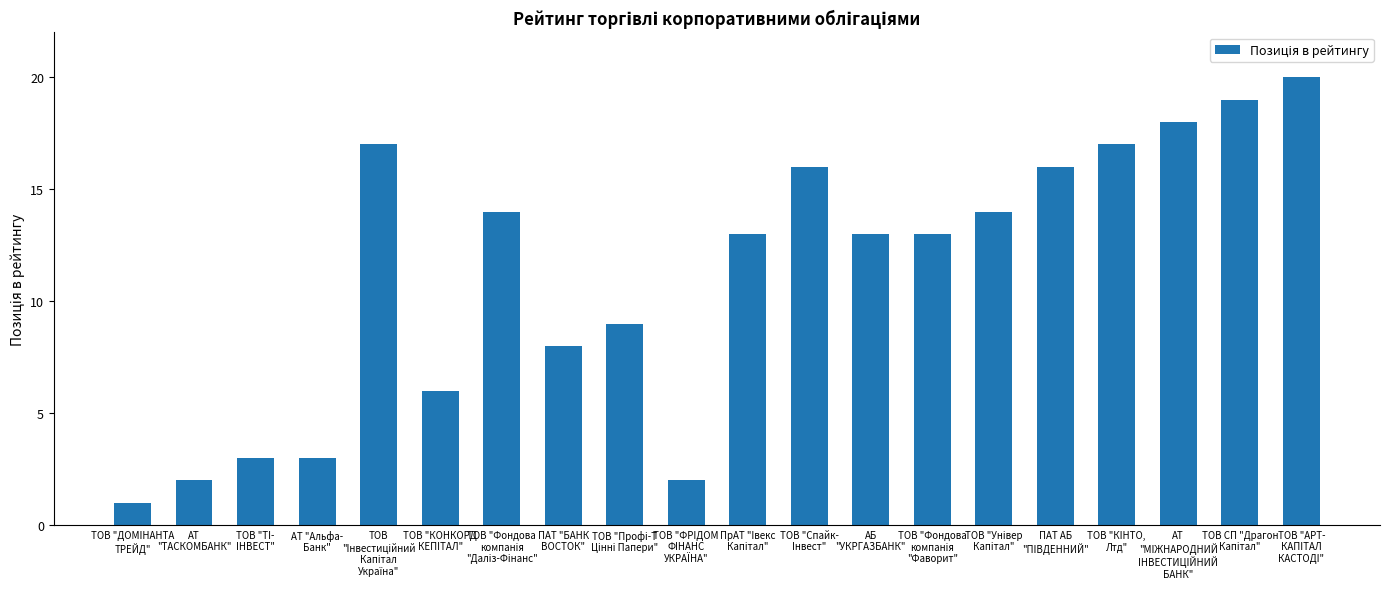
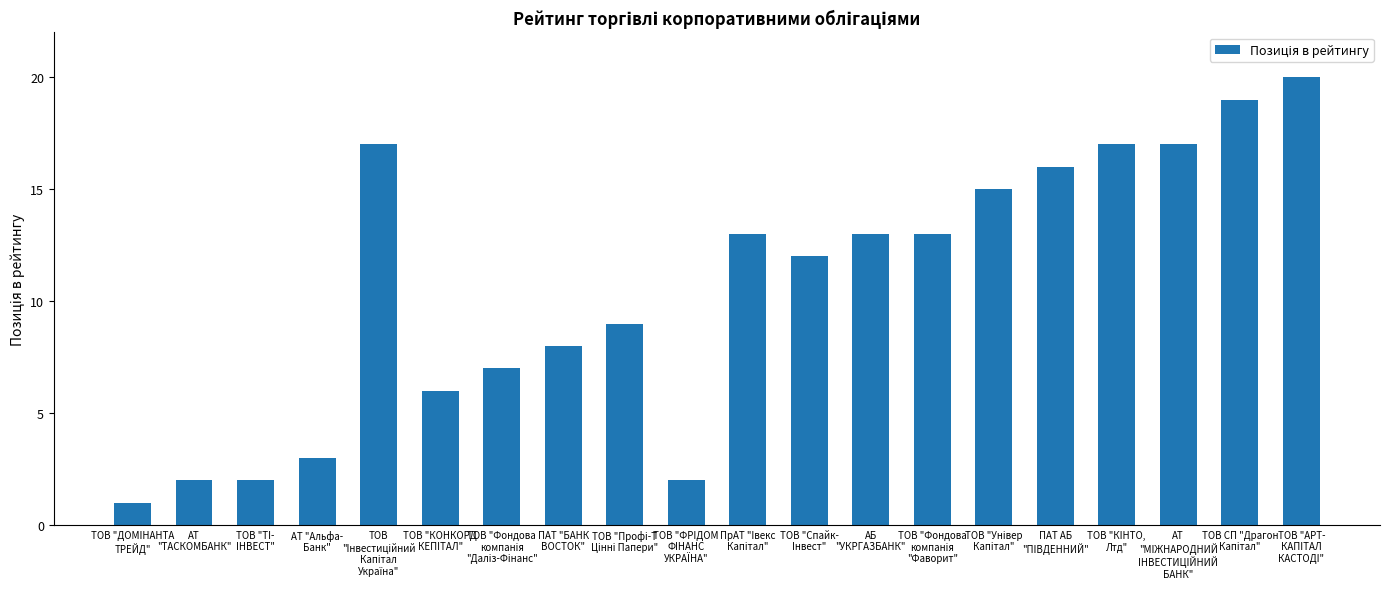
ТОВ "ТІ- ІНВЕСТ": 3 -> 2
ТОВ "Фондова компанія "Даліз-Фінанс": 14 -> 7
ТОВ "Спайк- Інвест": 16 -> 12
ТОВ "Універ Капітал": 14 -> 15
АТ "МІЖНАРОДНИЙ ІНВЕСТИЦІЙНИЙ БАНК": 18 -> 17
